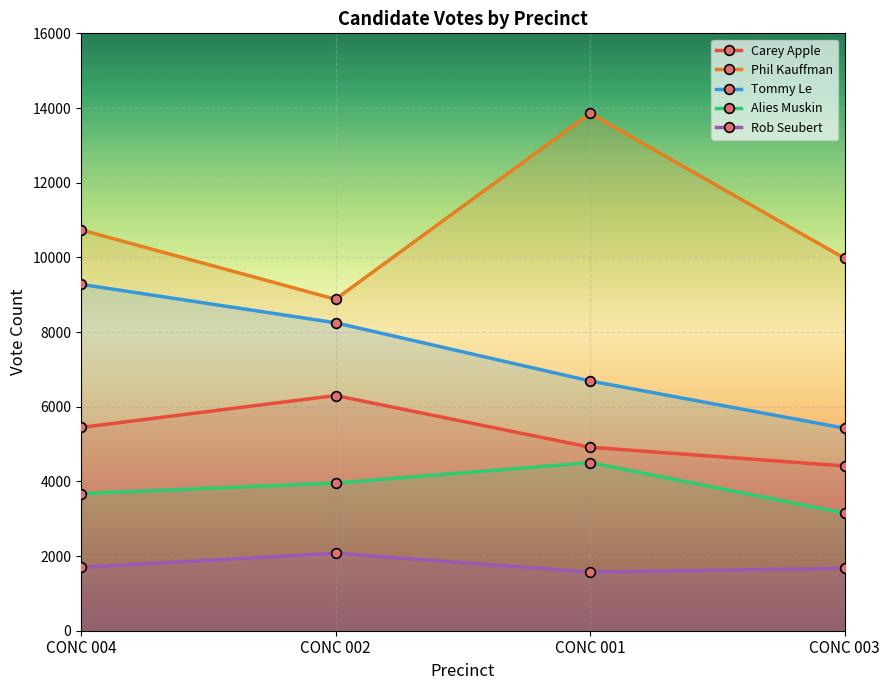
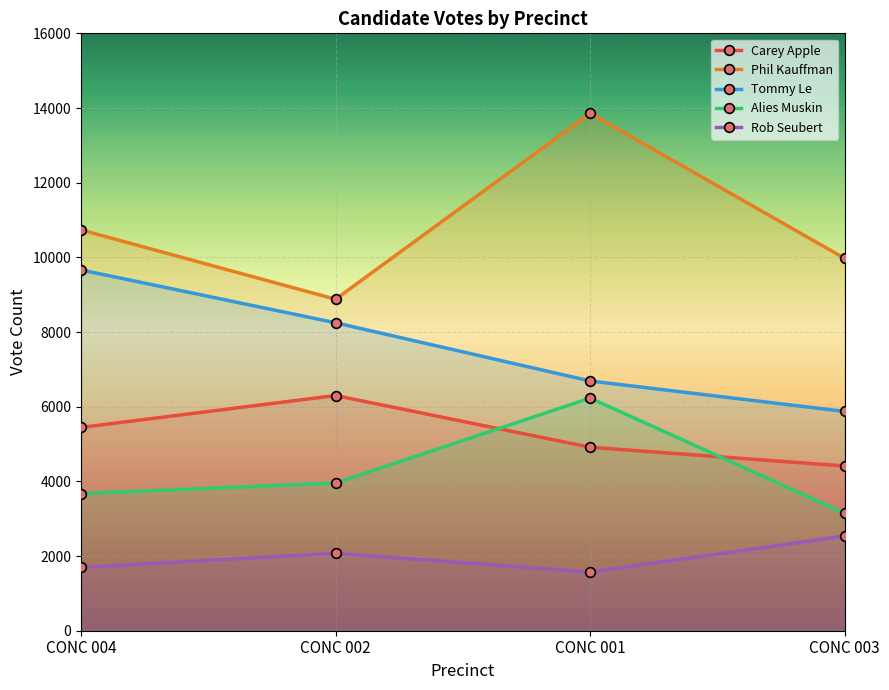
Tommy Le, CONC 004: 9300 -> 9700
Alies Muskin, CONC 001: 4500 -> 6200
Tommy Le, CONC 003: 5400 -> 5900
Rob Seubert, CONC 003: 1700 -> 2500
